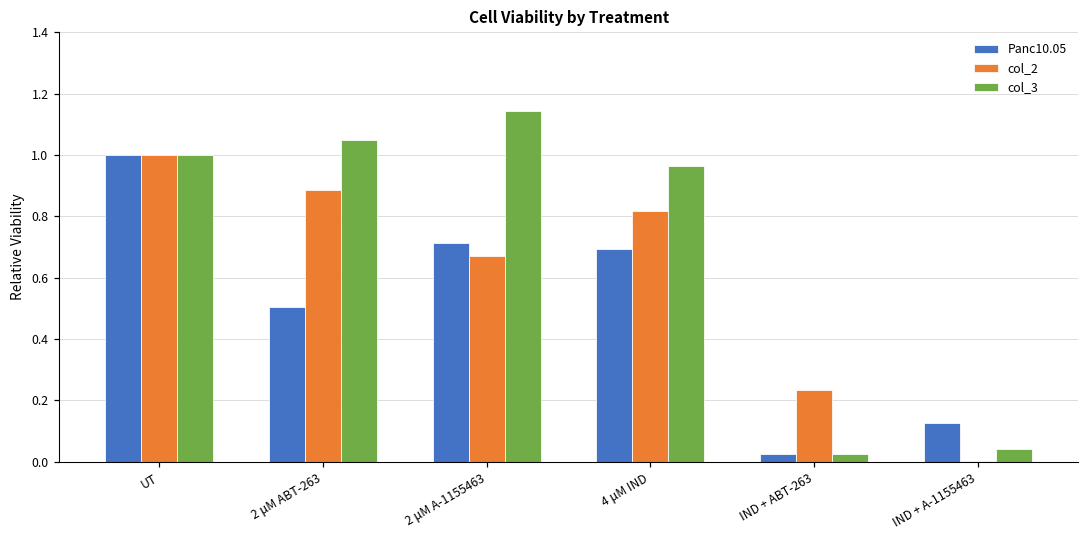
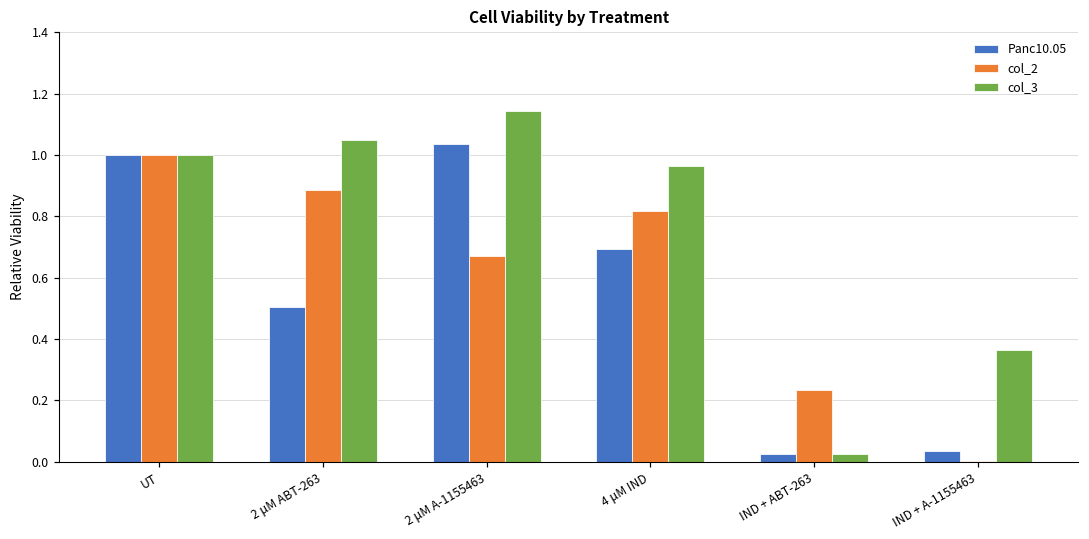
Panc10.05, 2 μM A-1155463: 0.71 -> 1.04
Panc10.05, IND + A-1155463: 0.13 -> 0.03
col_3, IND + A-1155463: 0.04 -> 0.36
